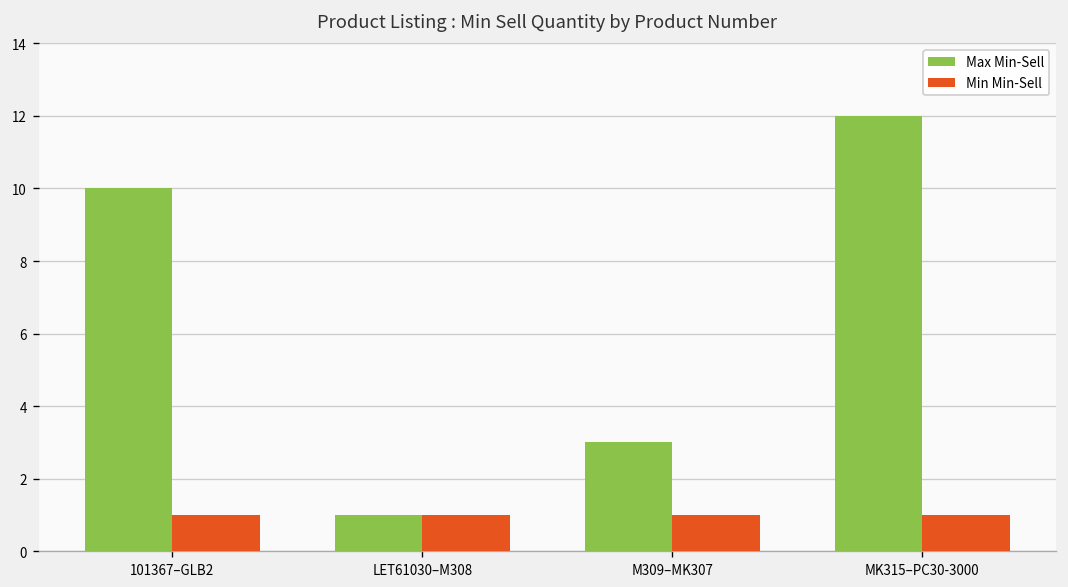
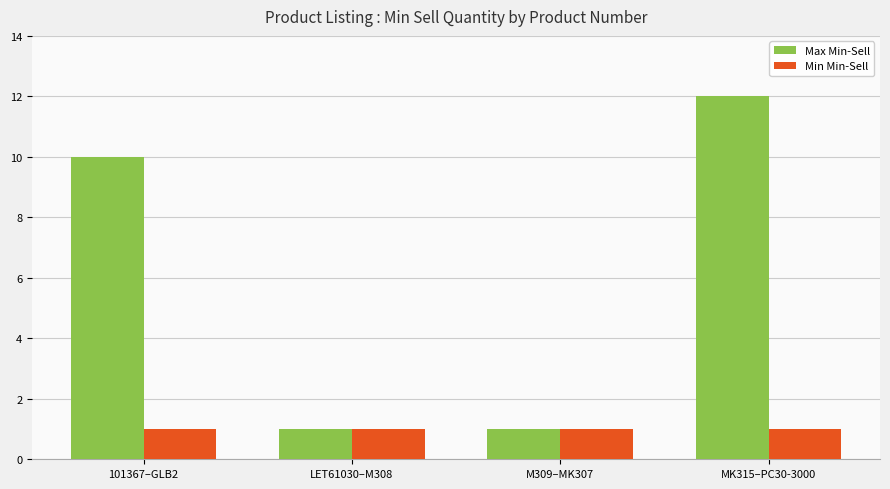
Max Min-Sell, M309–MK307: 3 -> 1
